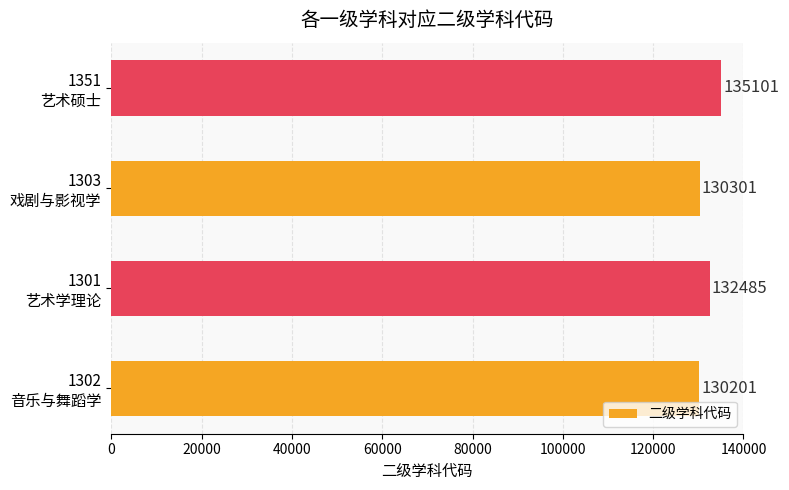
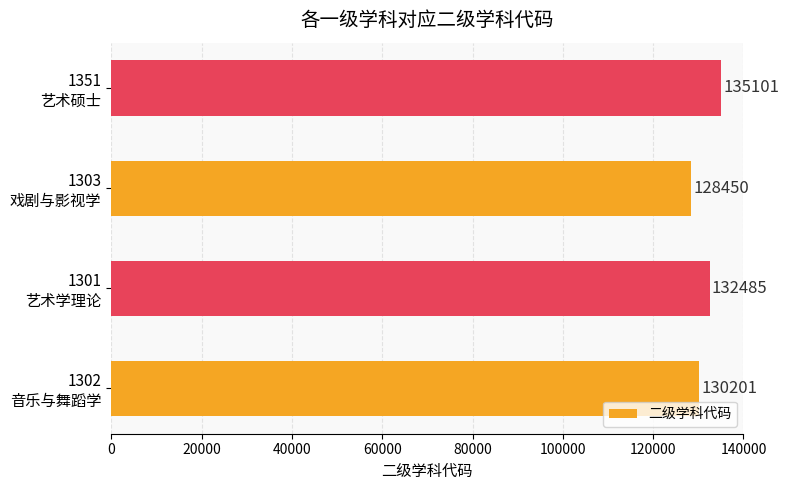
1303 戏剧与影视学: 130301 -> 128450
